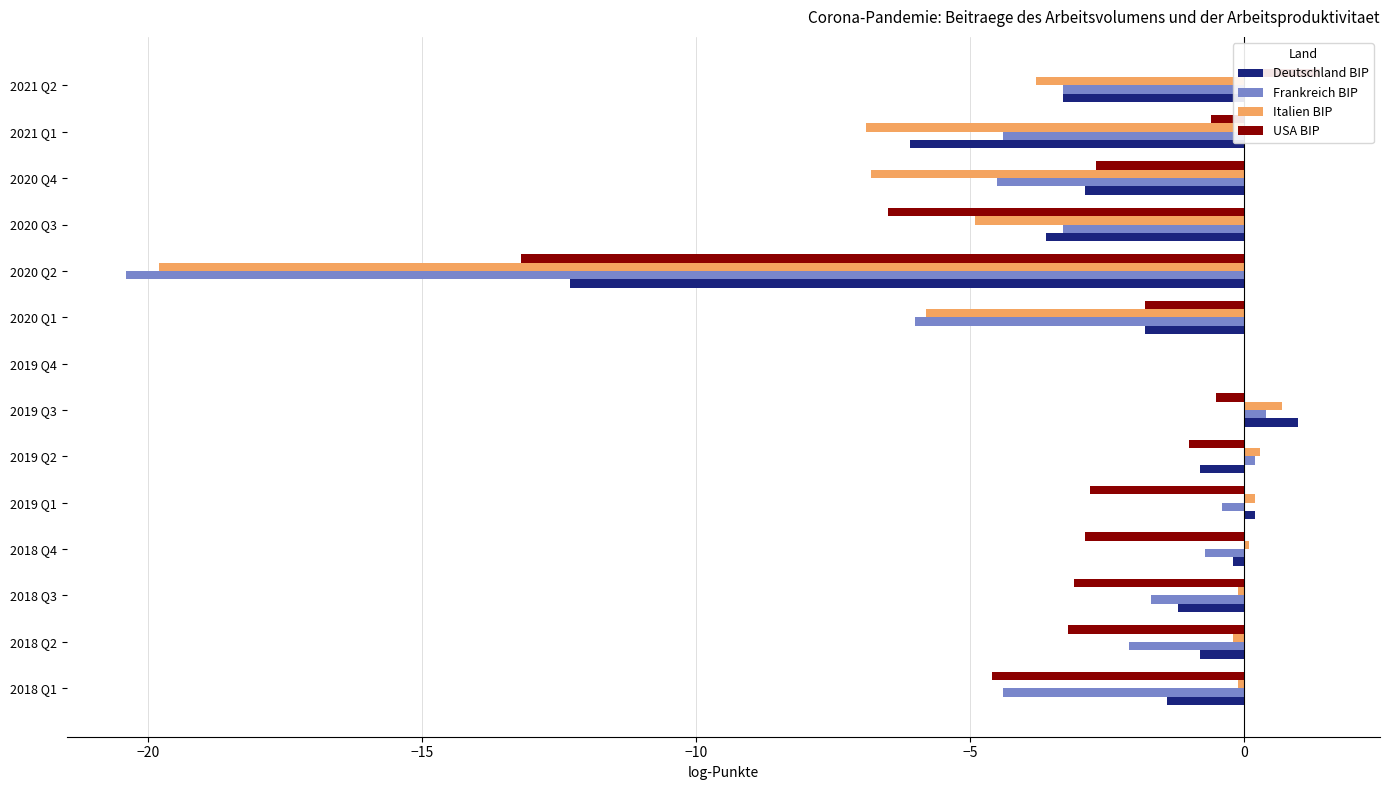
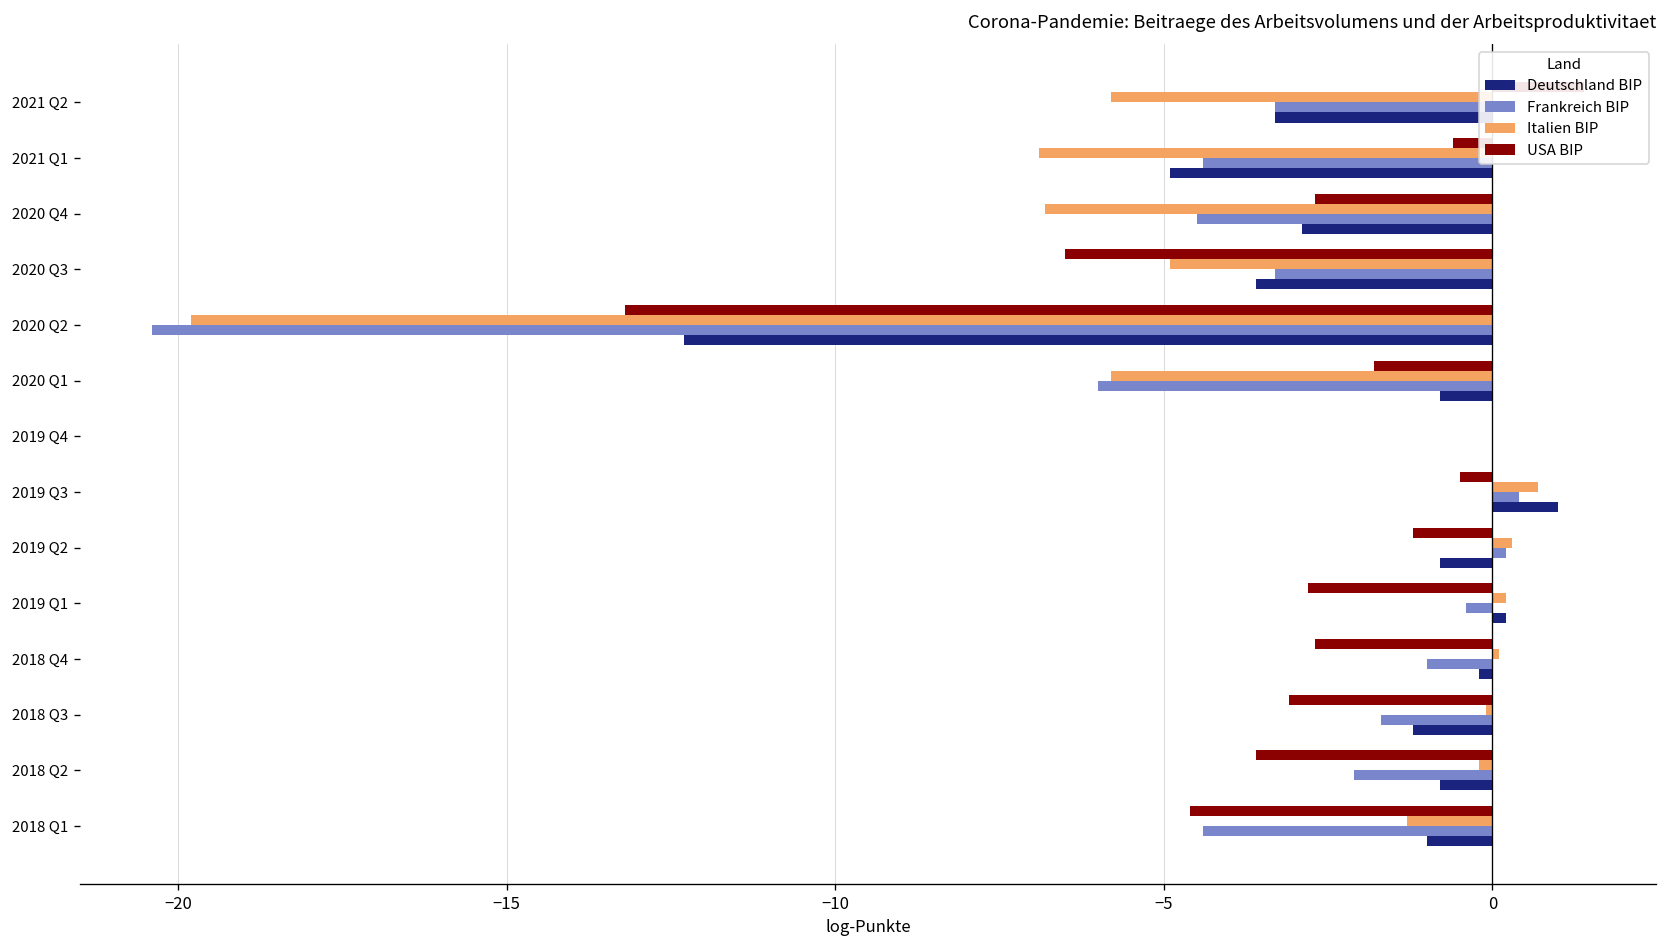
Italien BIP, 2021 Q2: -3.8 -> -5.8
Deutschland BIP, 2021 Q1: -6.1 -> -4.9
Deutschland BIP, 2020 Q1: -1.8 -> -0.8
USA BIP, 2019 Q2: -1.0 -> -1.2
USA BIP, 2018 Q4: -2.9 -> -2.7
Frankreich BIP, 2018 Q4: -0.7 -> -1.0
USA BIP, 2018 Q2: -3.2 -> -3.6
Italien BIP, 2018 Q1: -0.1 -> -1.3
Deutschland BIP, 2018 Q1: -1.4 -> -1.0
